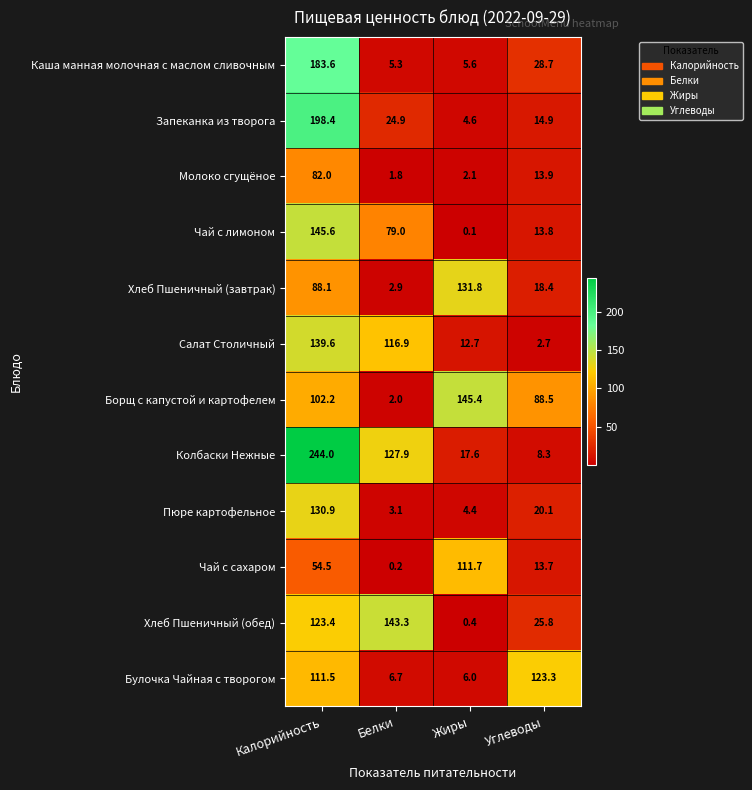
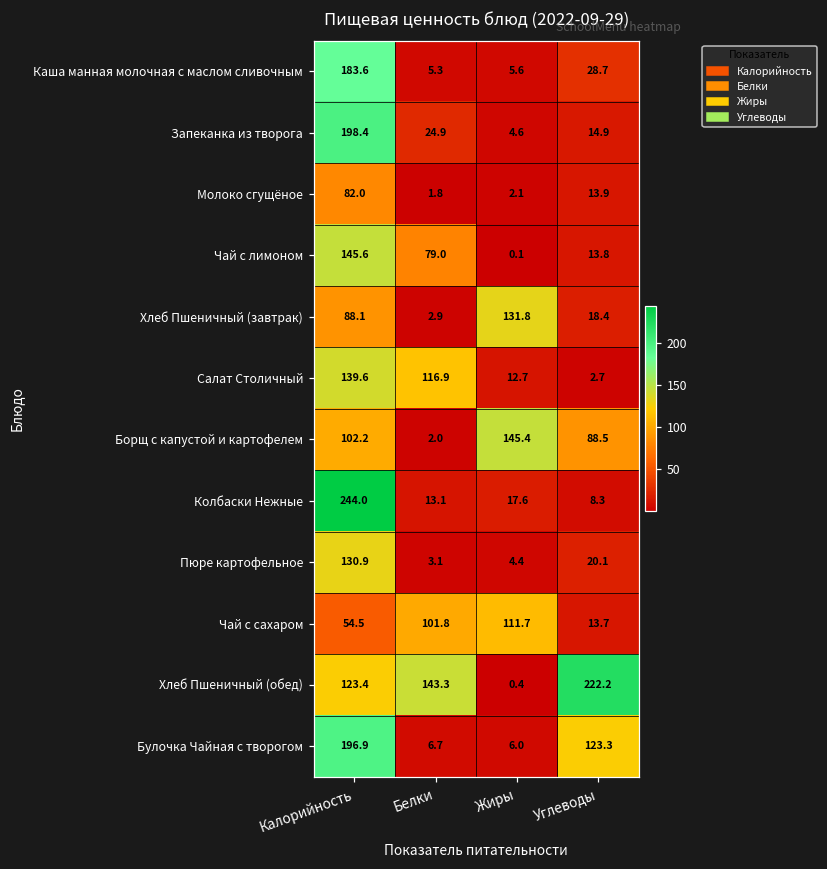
Колбаски Нежные, Белки: 127.9 -> 13.1
Чай с сахаром, Белки: 0.2 -> 101.8
Хлеб Пшеничный (обед), Углеводы: 25.8 -> 222.2
Булочка Чайная с творогом, Калорийность: 111.5 -> 196.9
